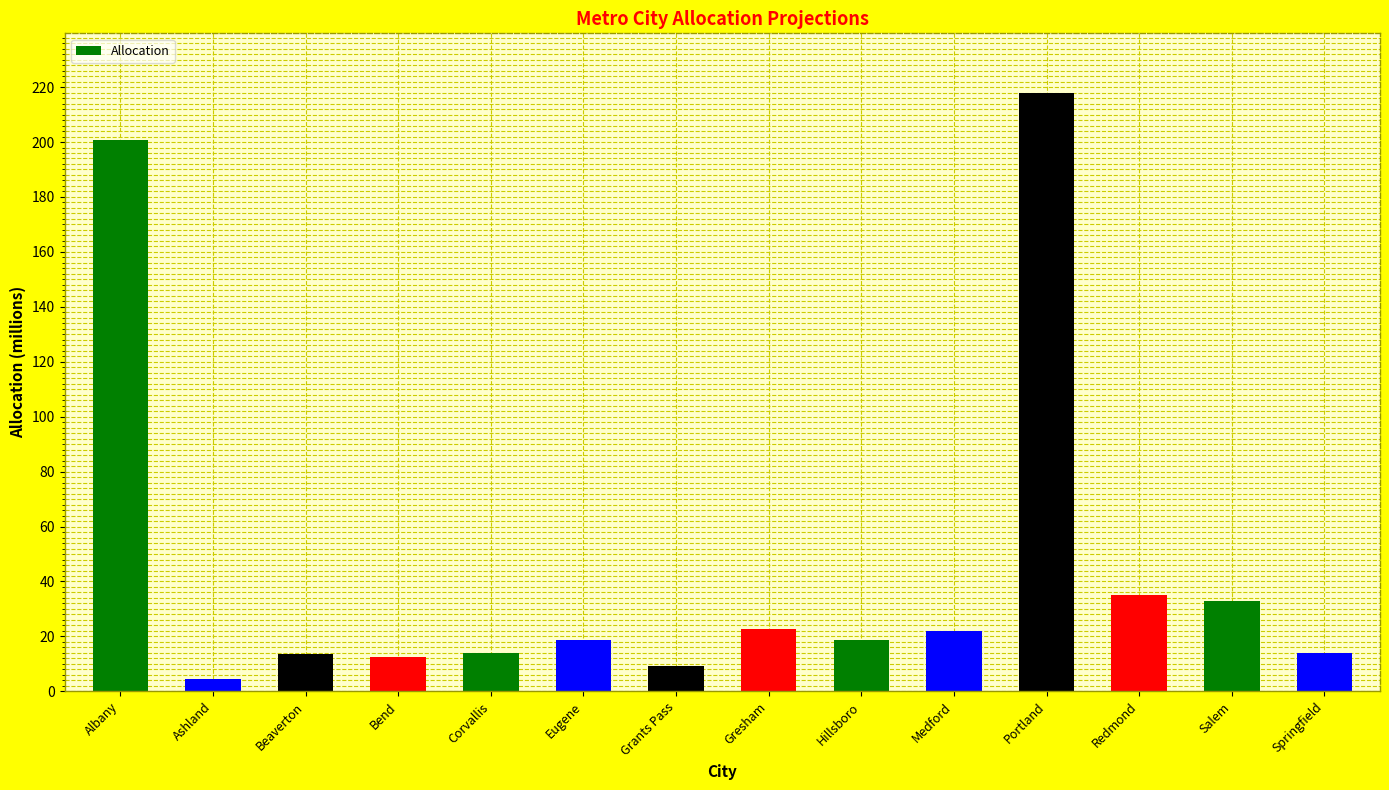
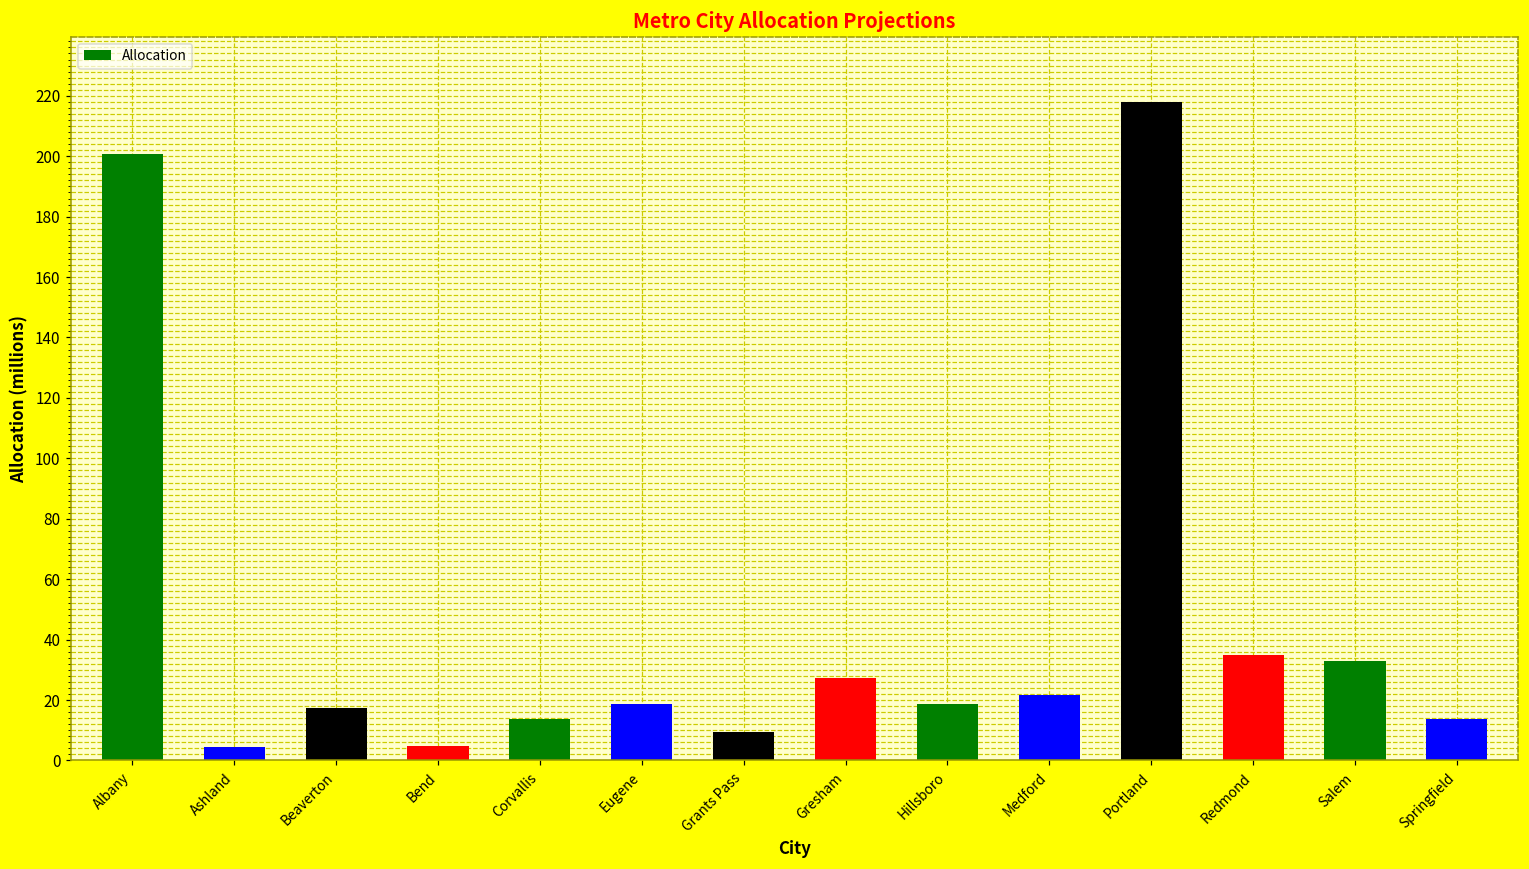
Beaverton: 14 -> 18
Bend: 13 -> 5
Gresham: 23 -> 27
